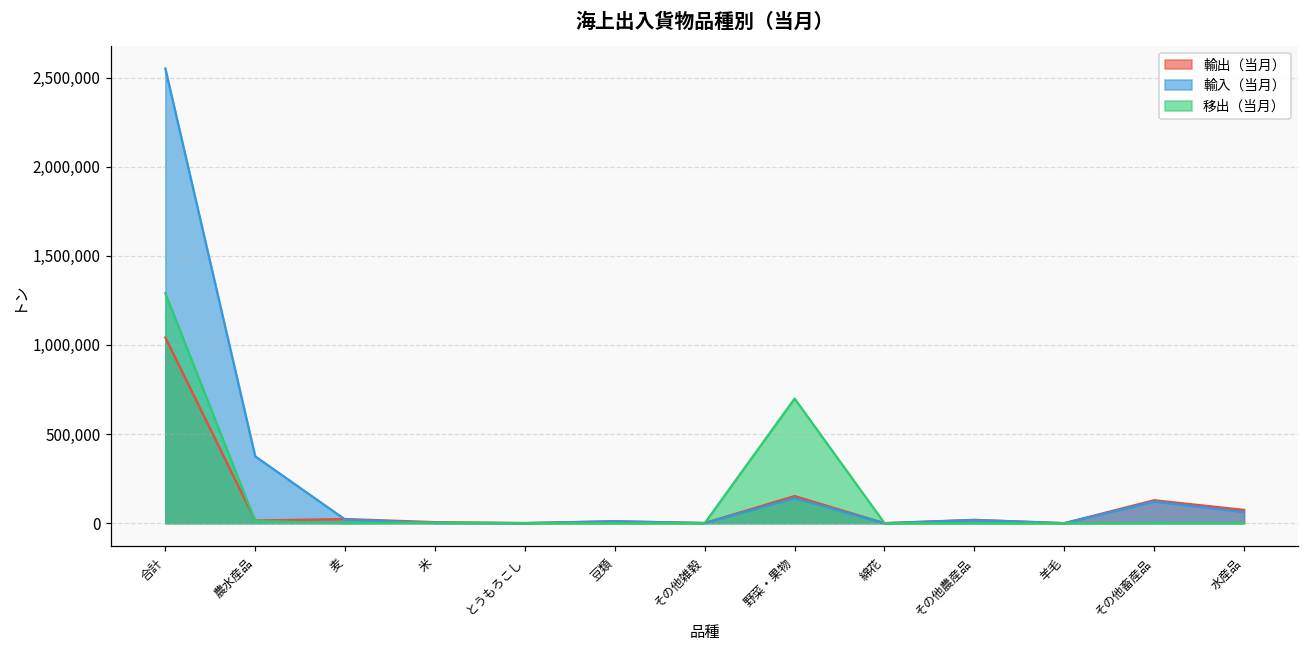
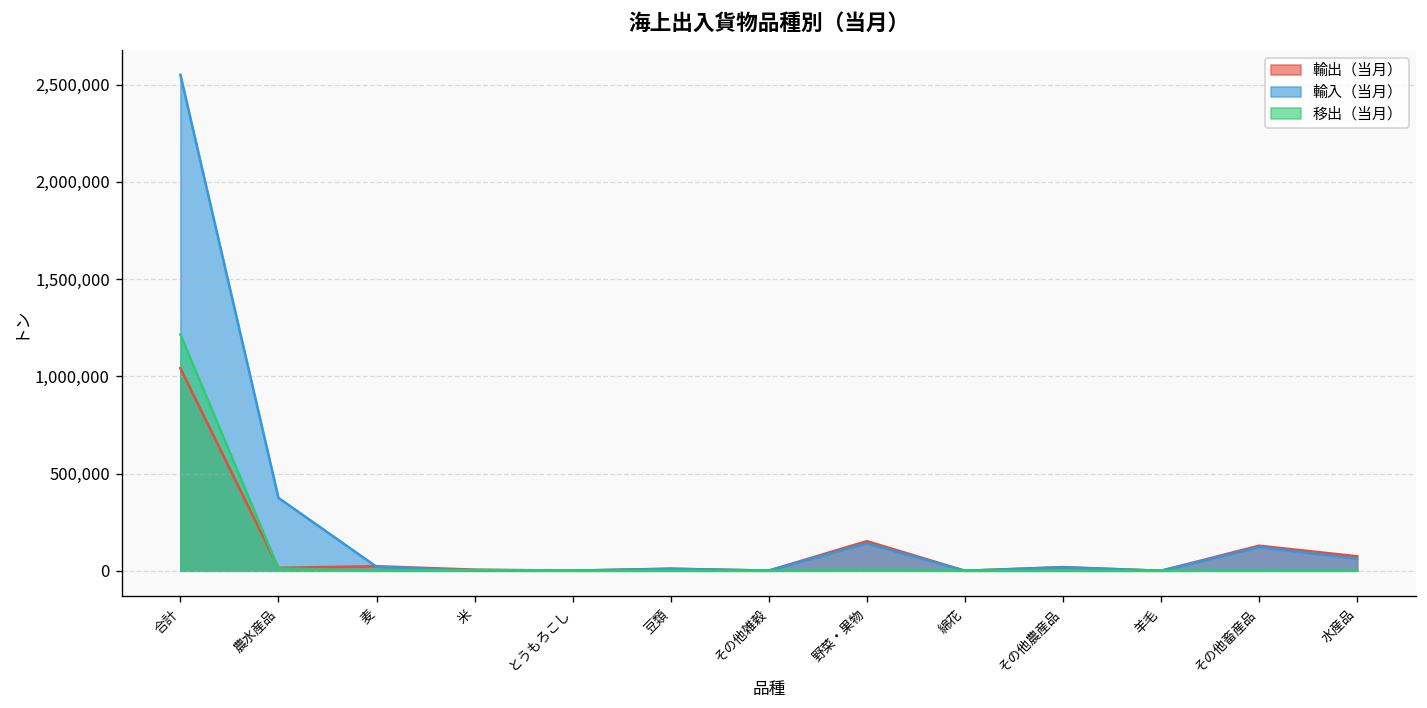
移出（当月）, 合計: 1,290,000 -> 1,220,000
移出（当月）, 野菜・果物: 700,000 -> 0
